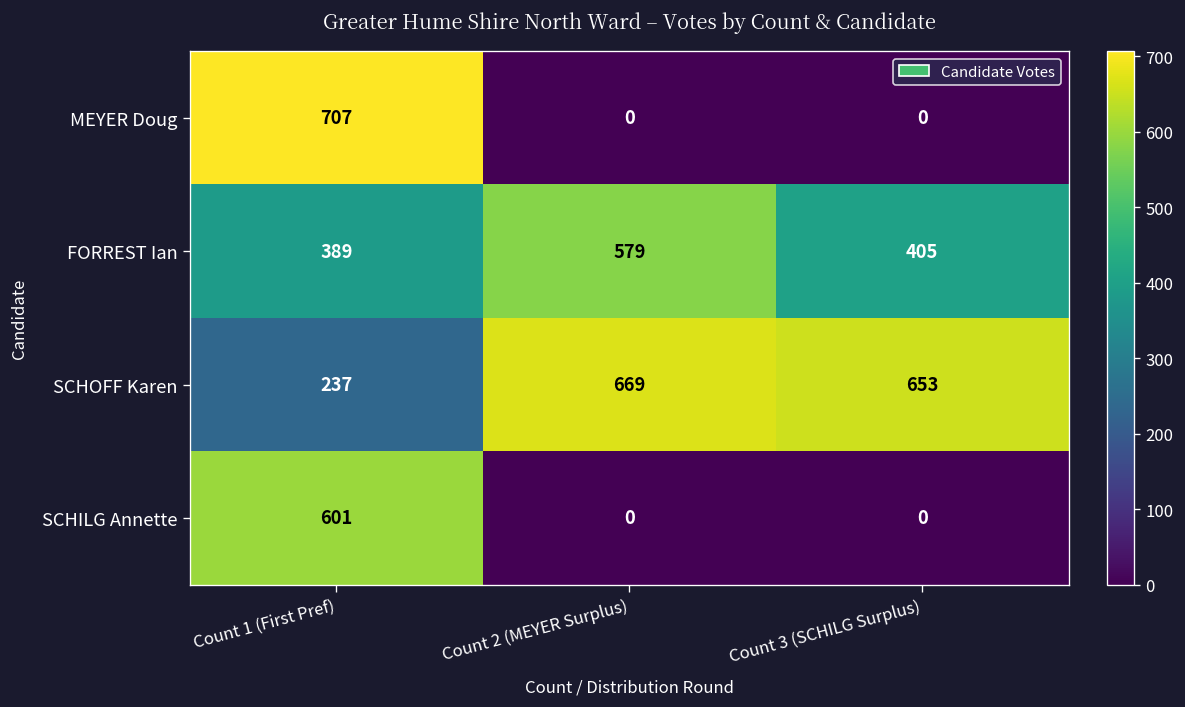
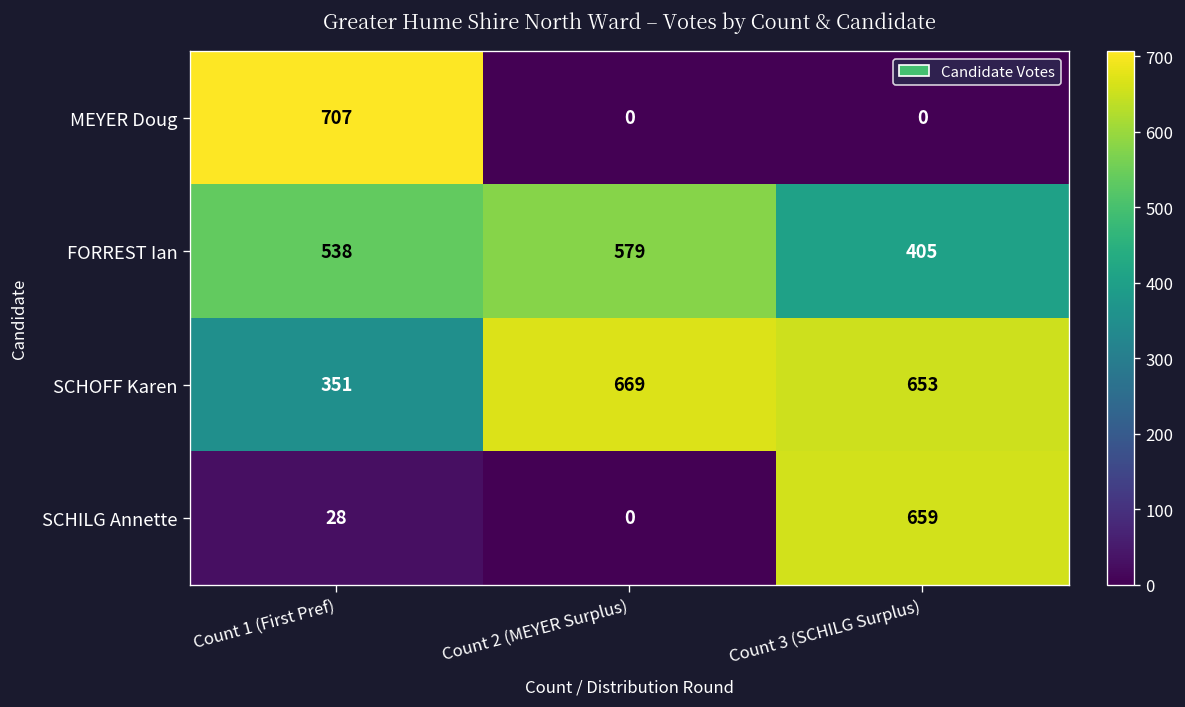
FORREST Ian, Count 1 (First Pref): 389 -> 538
SCHOFF Karen, Count 1 (First Pref): 237 -> 351
SCHILG Annette, Count 1 (First Pref): 601 -> 28
SCHILG Annette, Count 3 (SCHILG Surplus): 0 -> 659
